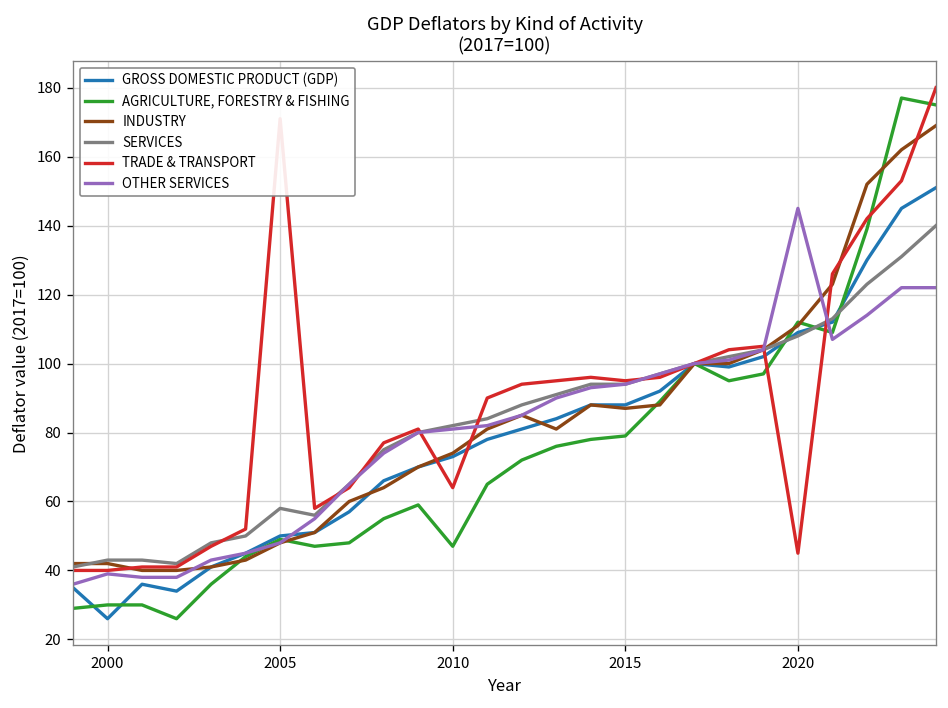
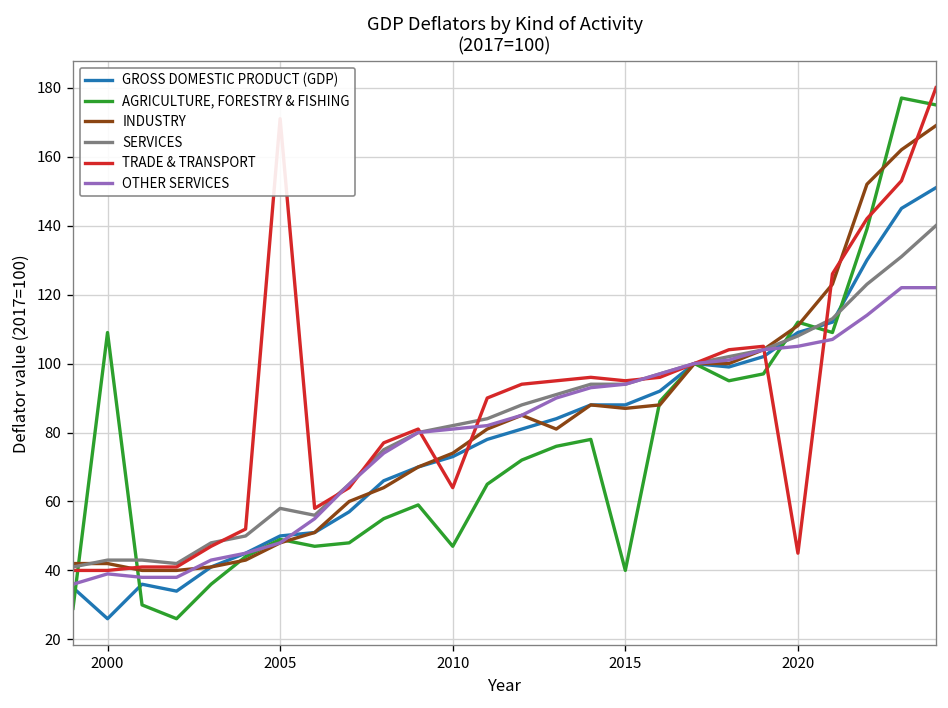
AGRICULTURE, FORESTRY & FISHING, 2000: 30 -> 109
AGRICULTURE, FORESTRY & FISHING, 2015: 79 -> 40
OTHER SERVICES, 2020: 145 -> 105
